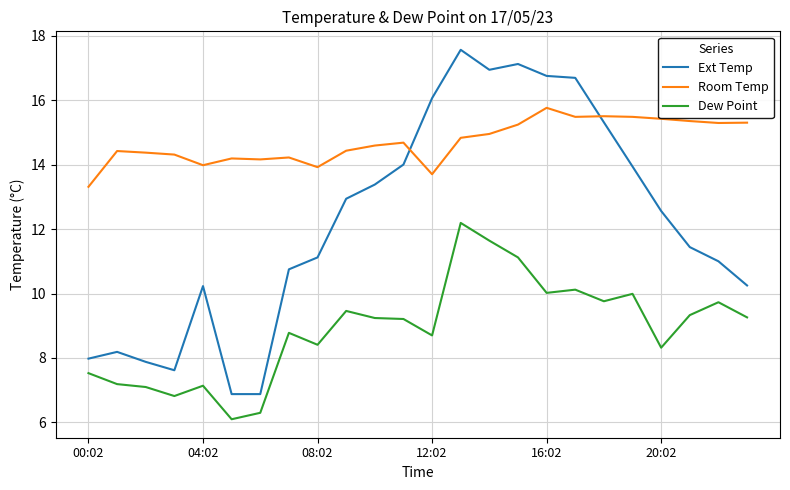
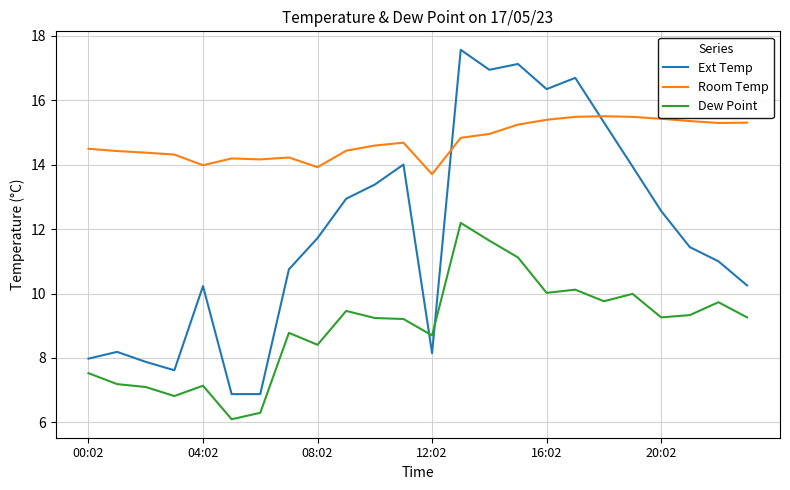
Room Temp, 00:02: 13.3 -> 14.5
Ext Temp, 08:02: 11.1 -> 11.7
Ext Temp, 12:02: 16.1 -> 8.2
Ext Temp, 16:02: 16.8 -> 16.3
Room Temp, 16:02: 15.8 -> 15.4
Dew Point, 20:02: 8.3 -> 9.3
